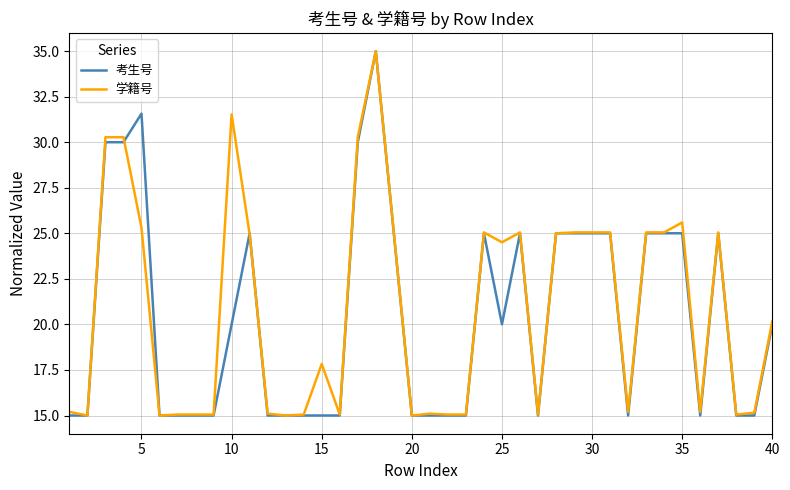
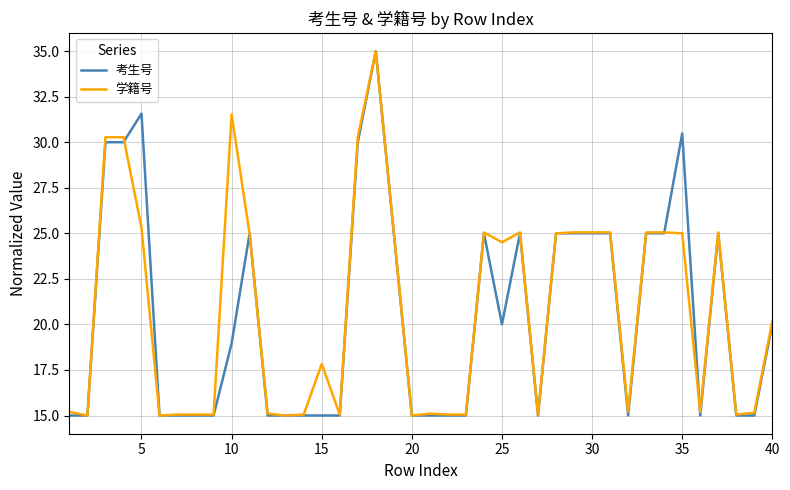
考生号, 10: 20.0 -> 19.0
考生号, 35: 25.0 -> 30.5
学籍号, 35: 25.6 -> 25.0
